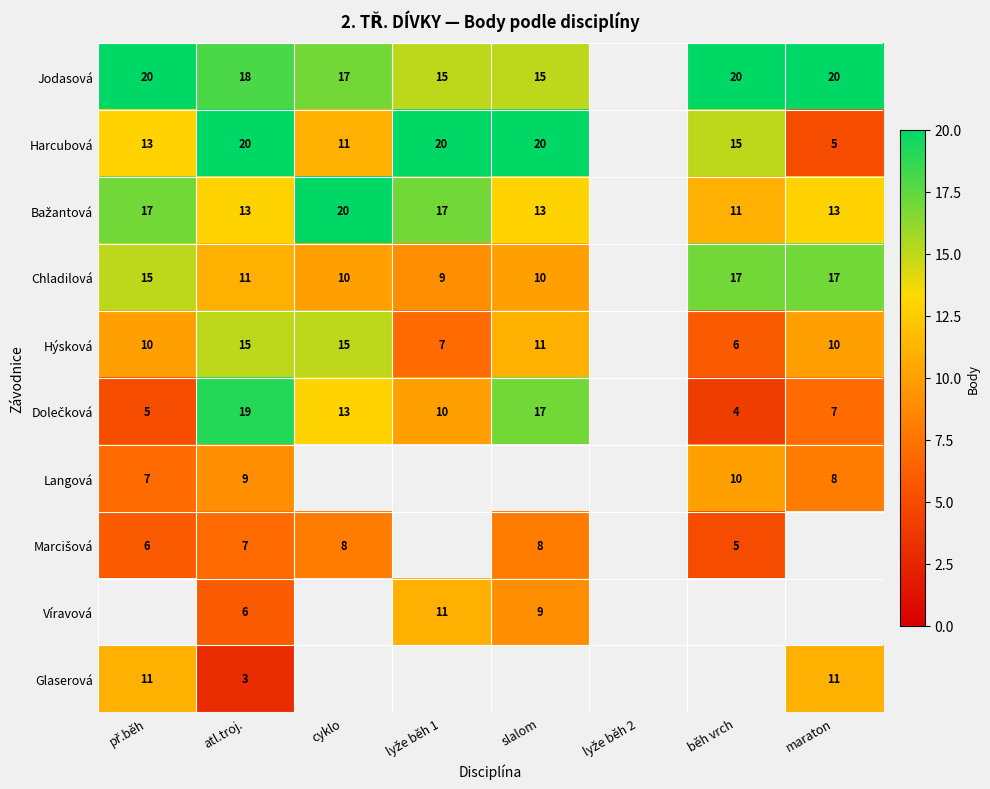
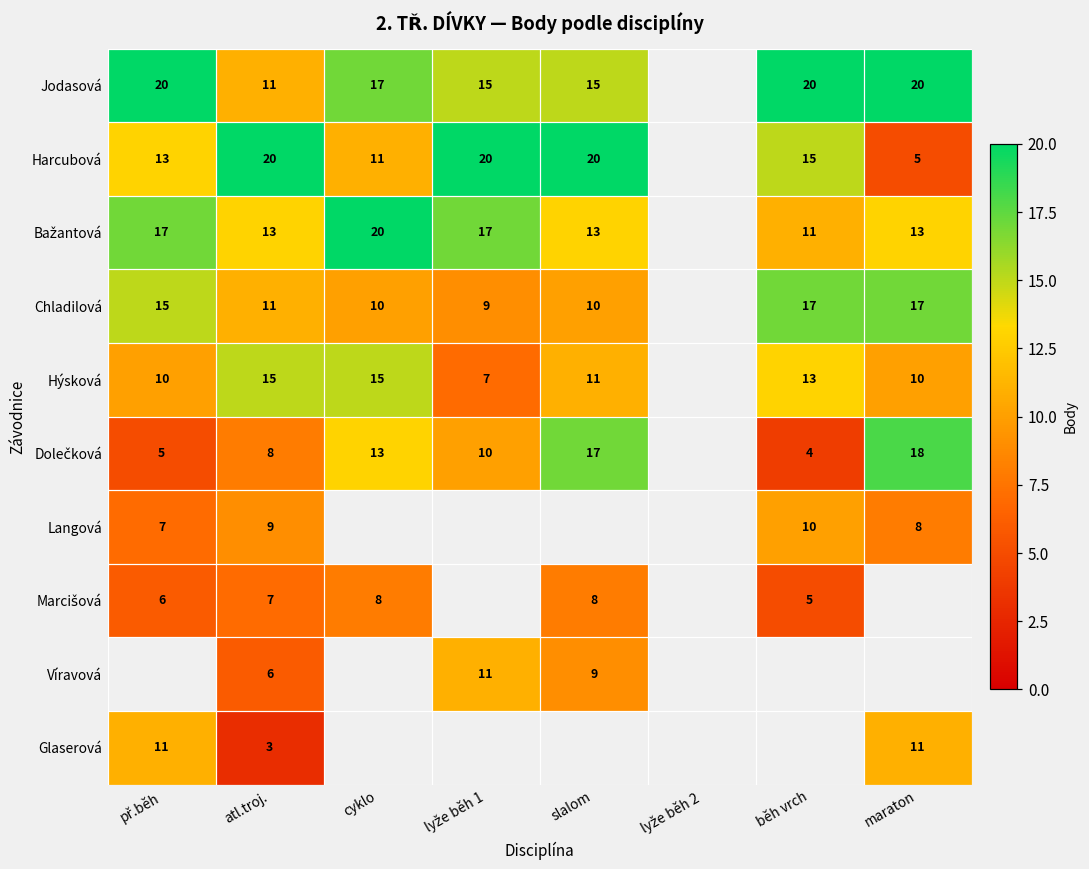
Jodasová, atl.troj.: 18 -> 11
Hýsková, běh vrch: 6 -> 13
Dolečková, atl.troj.: 19 -> 8
Dolečková, maraton: 7 -> 18
